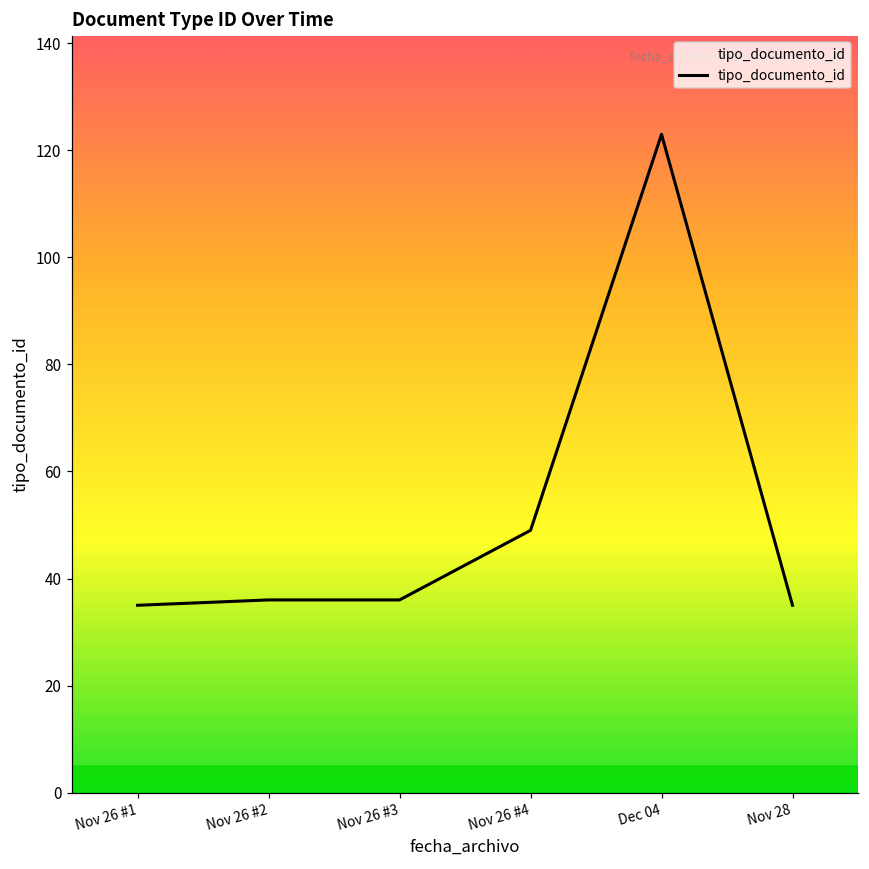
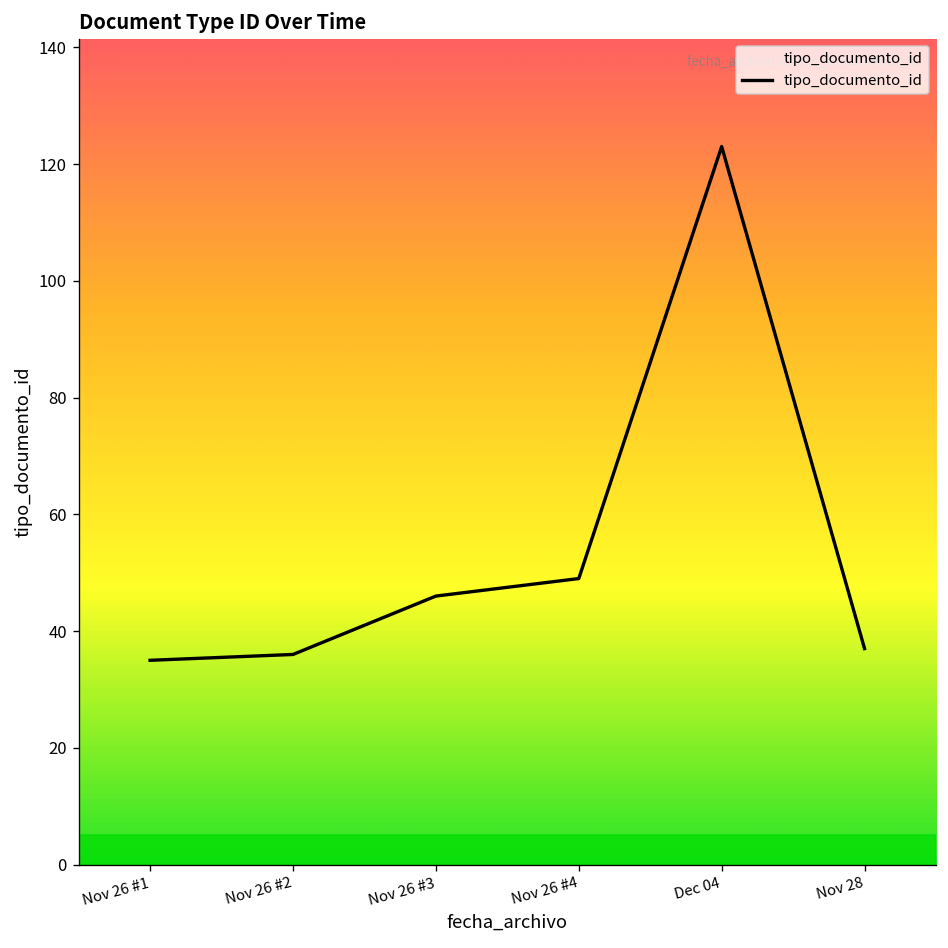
Nov 26 #3: 36 -> 46
Nov 28: 35 -> 37
